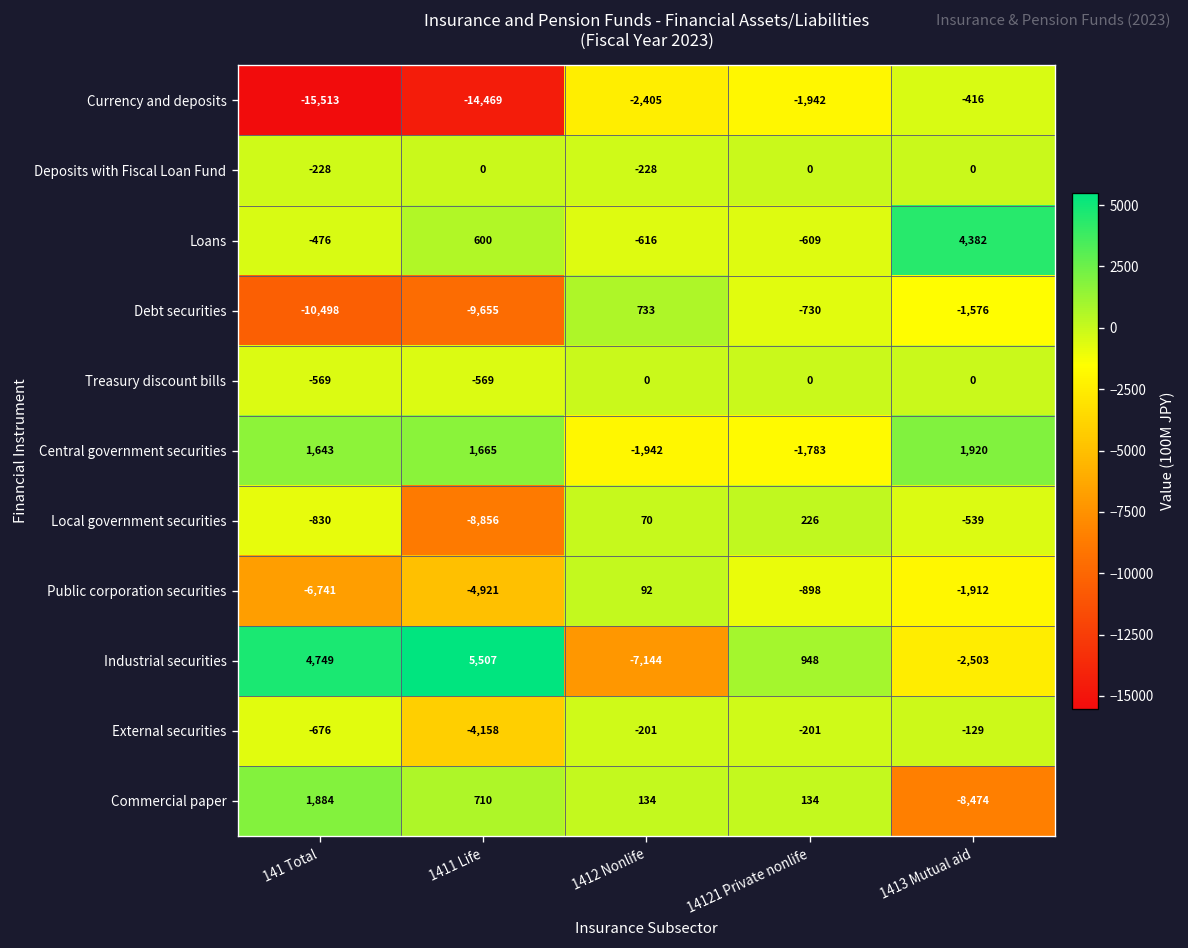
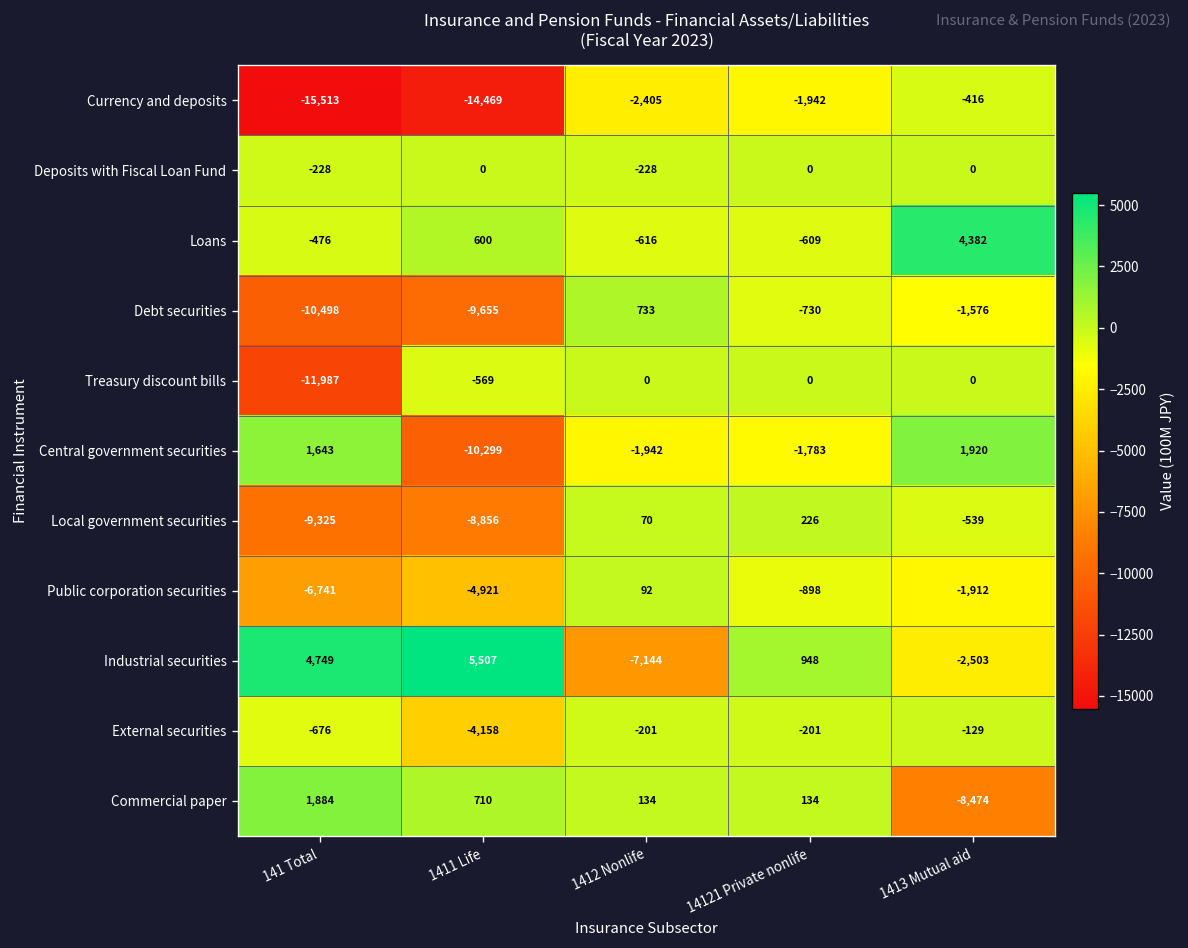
Treasury discount bills, 141 Total: -569 -> -11,987
Central government securities, 1411 Life: 1,665 -> -10,299
Local government securities, 141 Total: -830 -> -9,325
